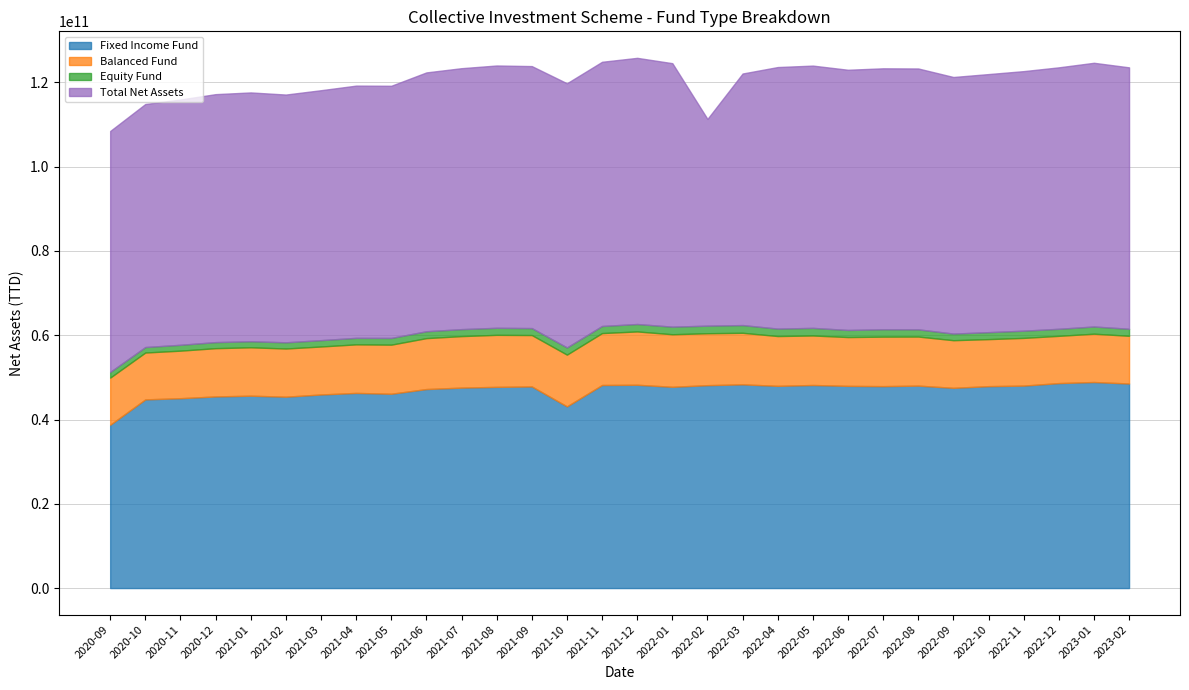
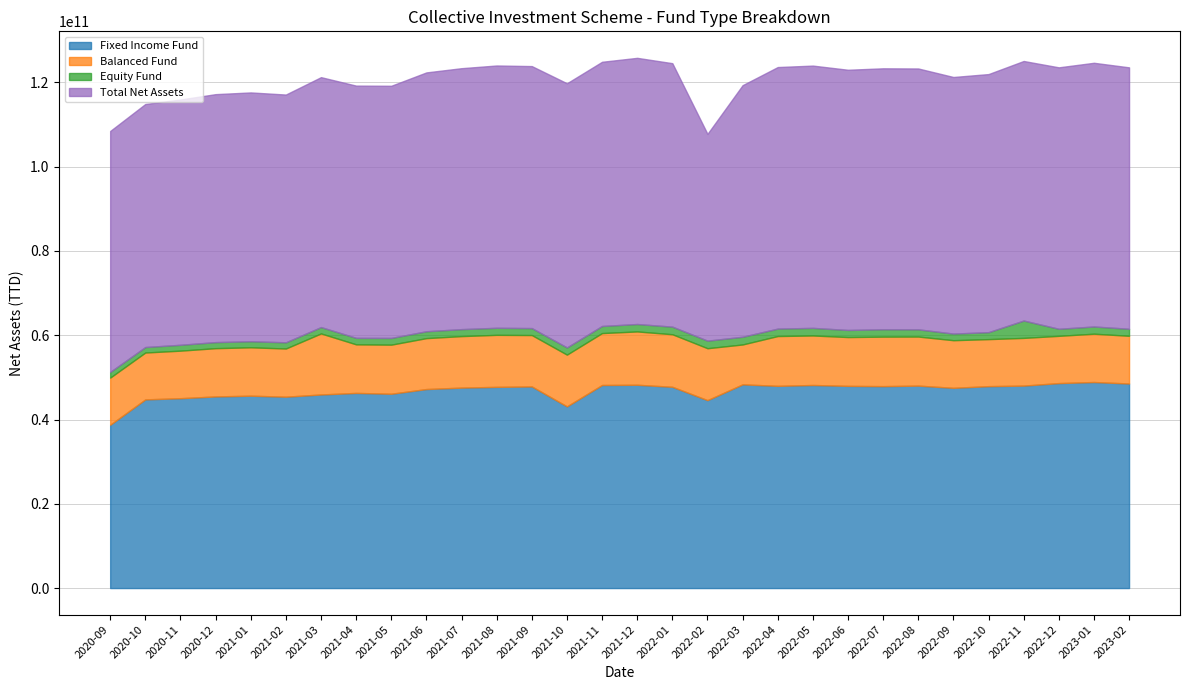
Balanced Fund, 2021-03: 11000000000 -> 14000000000
Fixed Income Fund, 2022-02: 48000000000 -> 45000000000
Balanced Fund, 2022-03: 12000000000 -> 9000000000
Equity Fund, 2022-11: 2000000000 -> 4000000000
